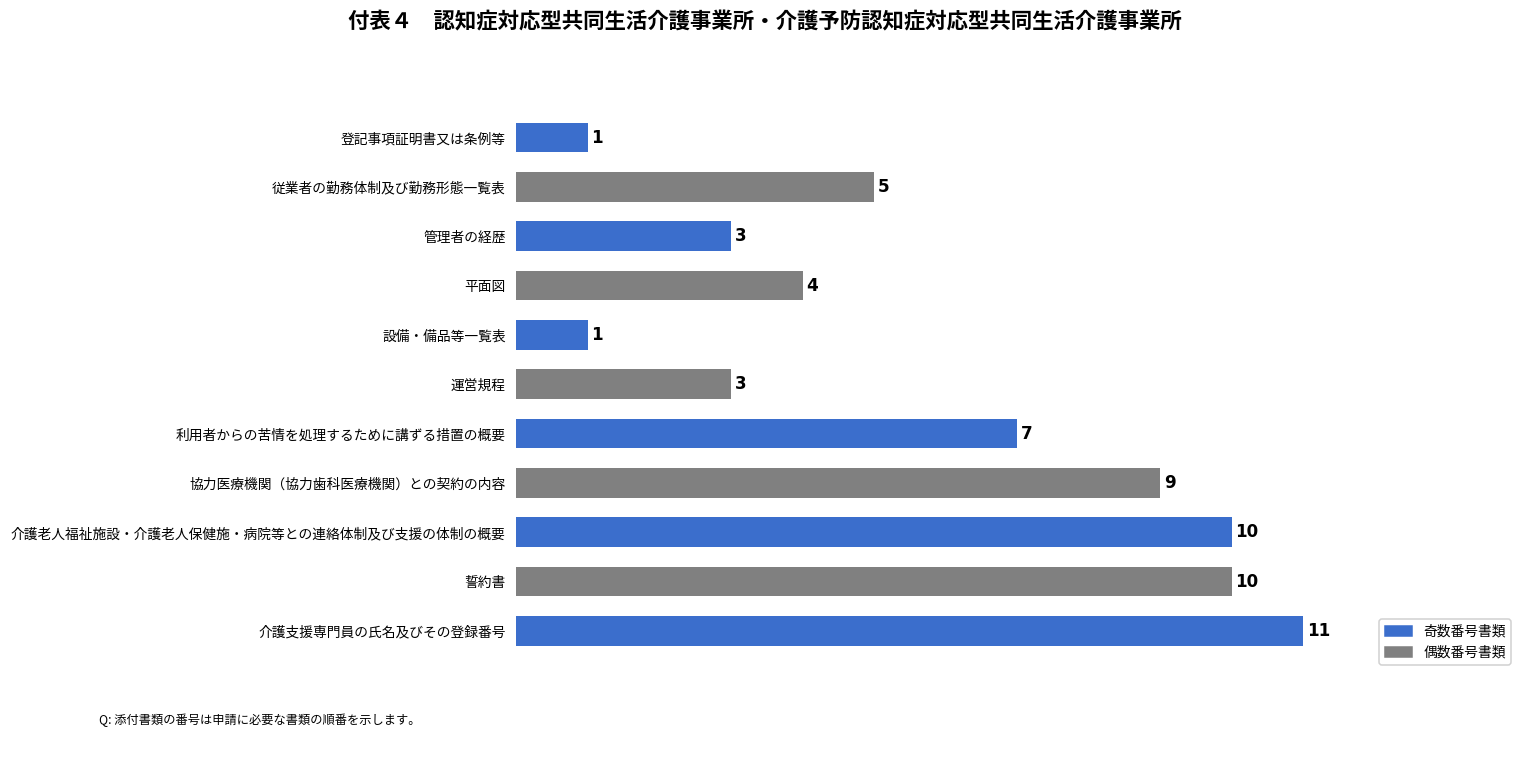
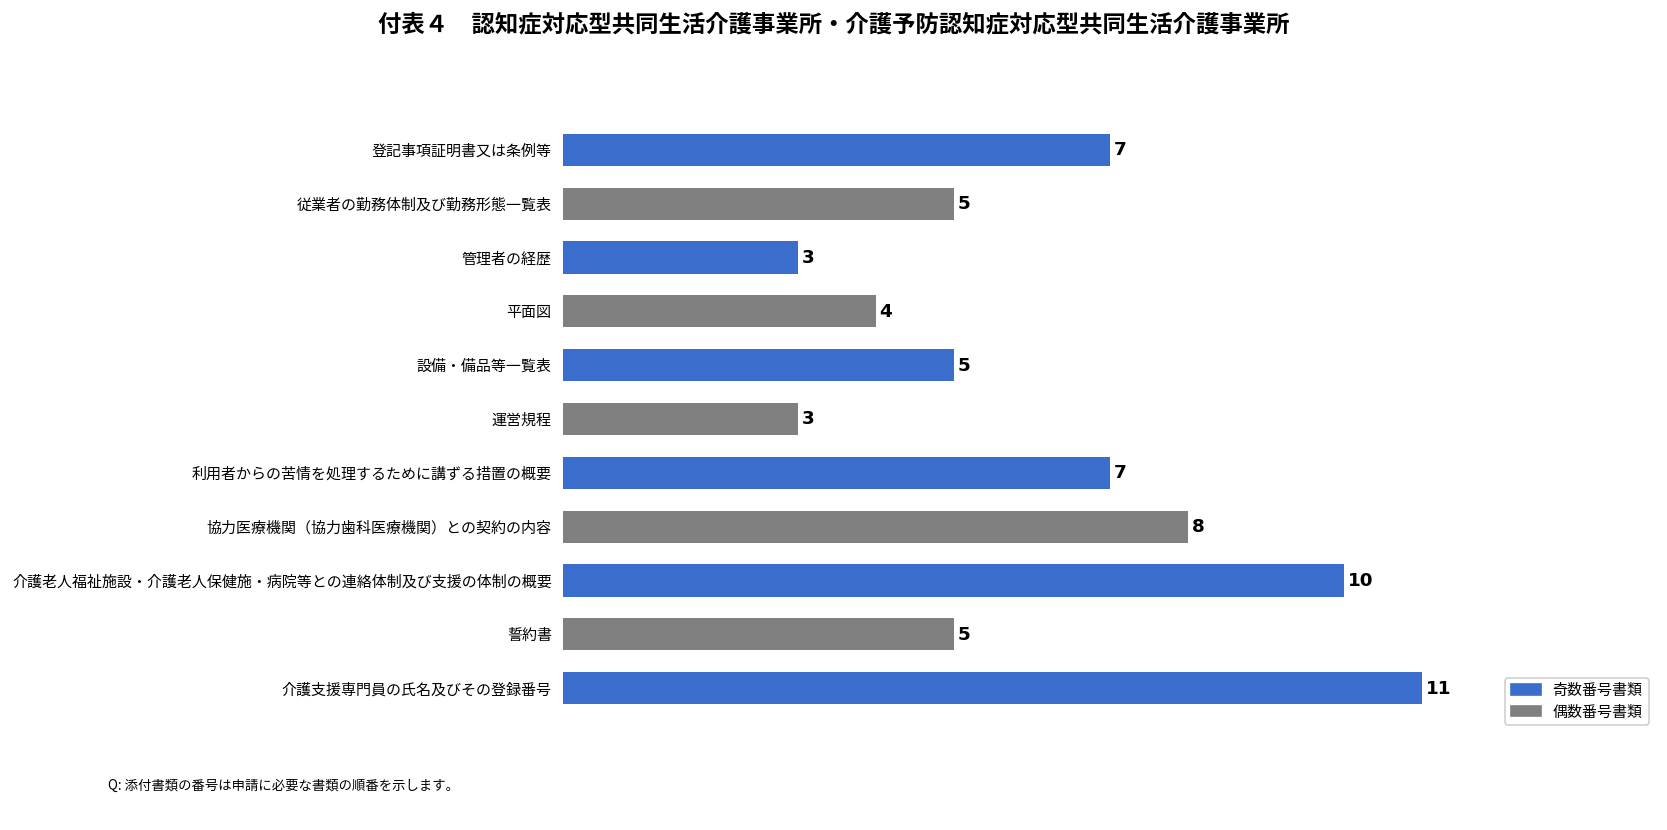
登記事項証明書又は条例等: 1 -> 7
設備・備品等一覧表: 1 -> 5
協力医療機関（協力歯科医療機関）との契約の内容: 9 -> 8
誓約書: 10 -> 5
